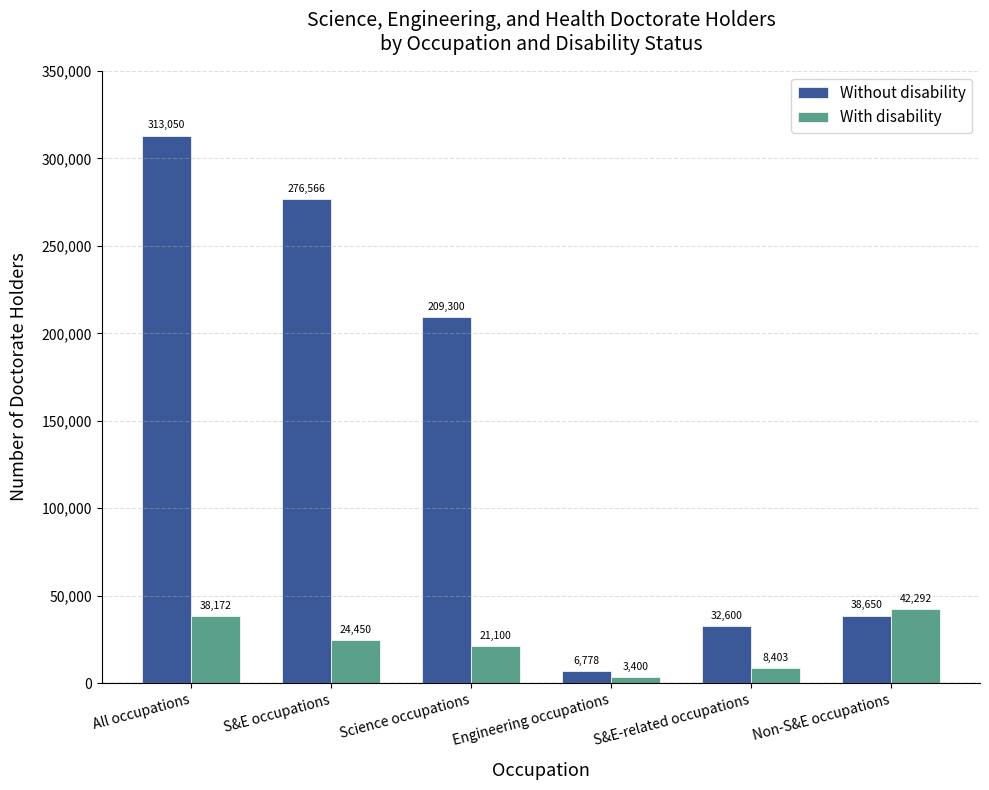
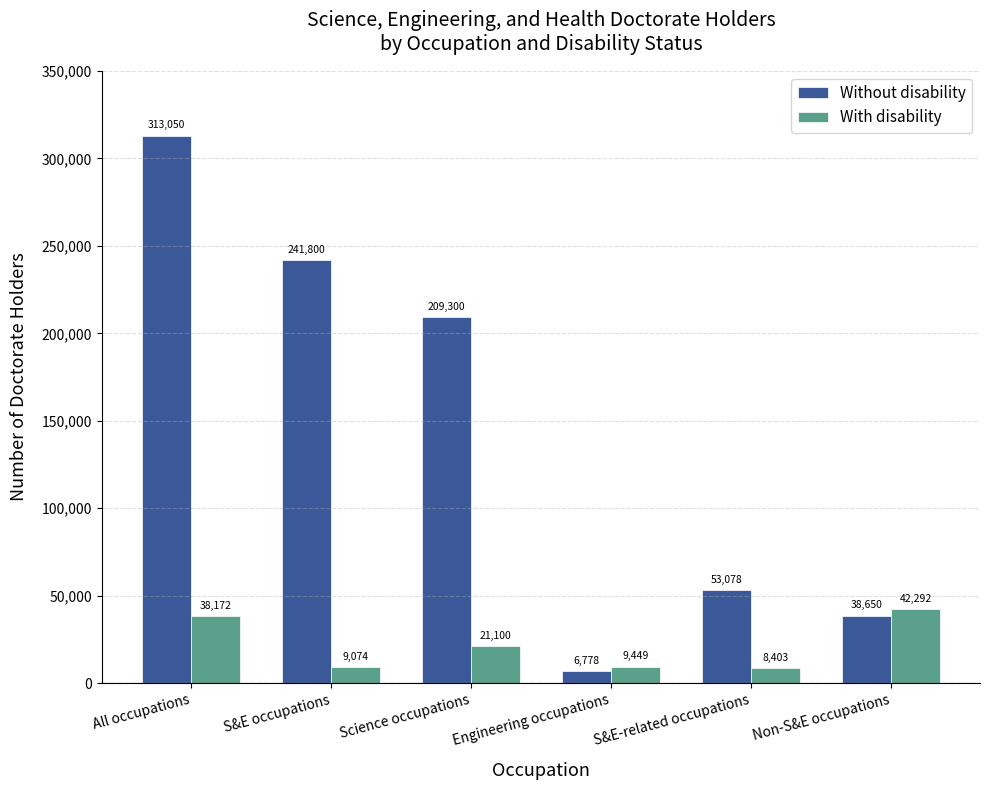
Without disability, S&E occupations: 276,566 -> 241,800
With disability, S&E occupations: 24,450 -> 9,074
With disability, Engineering occupations: 3,400 -> 9,449
Without disability, S&E-related occupations: 32,600 -> 53,078
